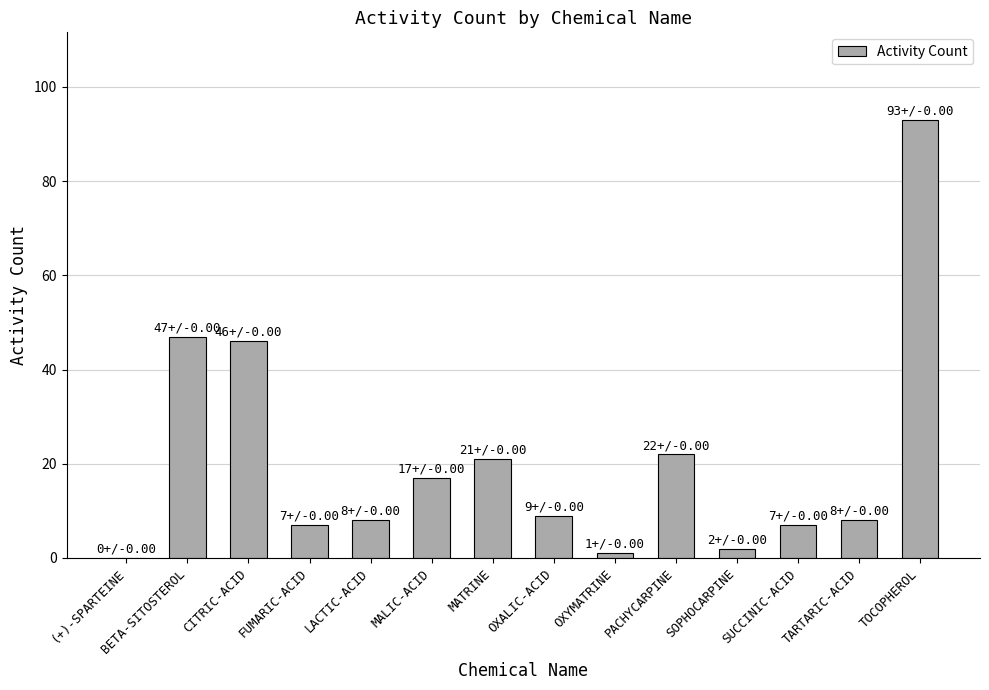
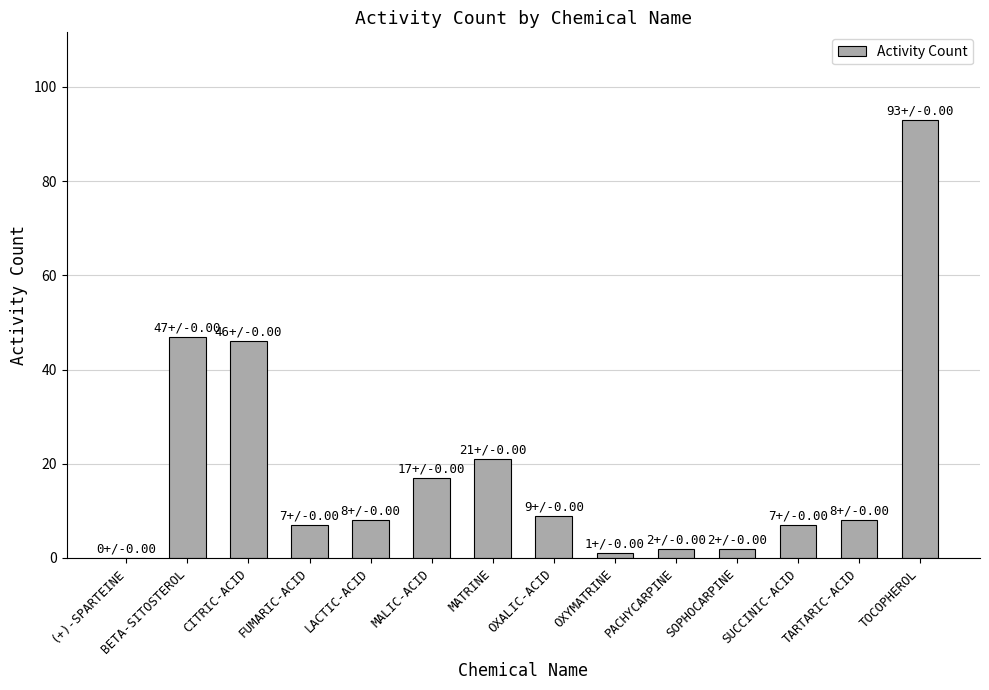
PACHYCARPINE: 22+/ -> 2+/
